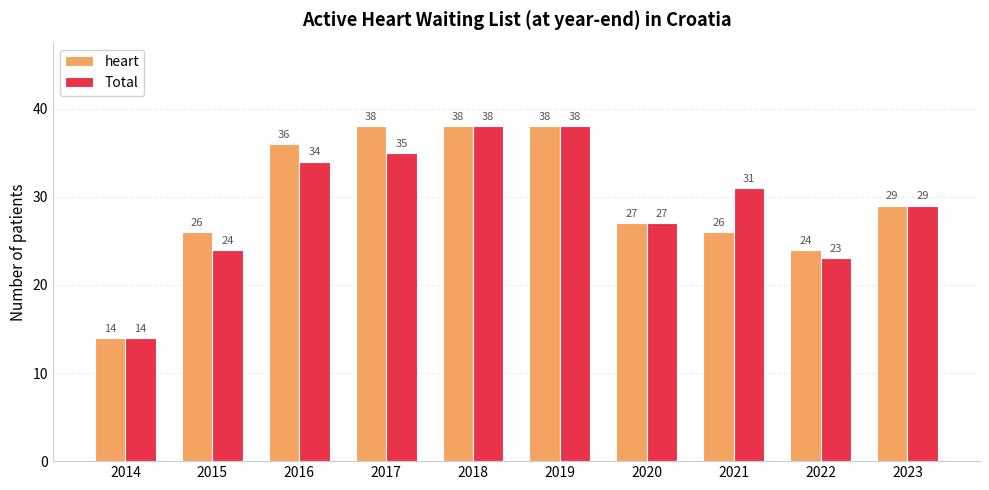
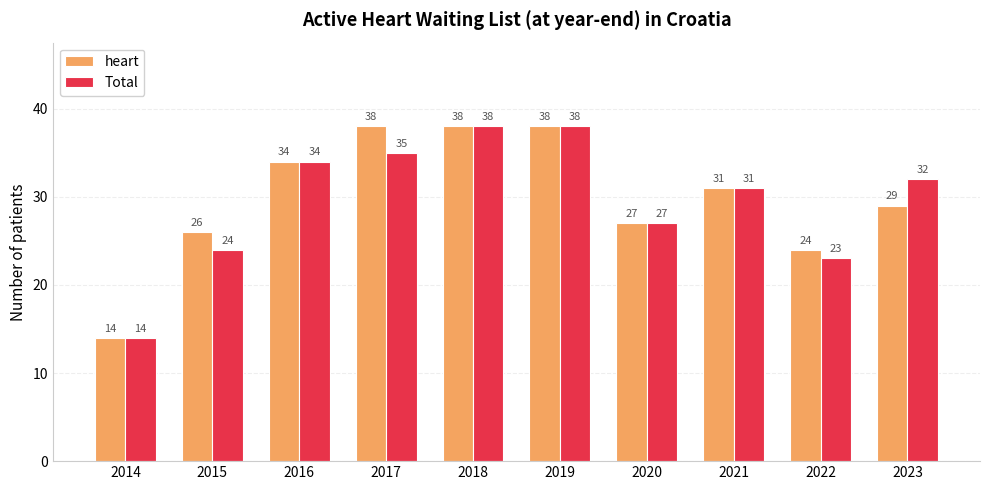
heart, 2016: 36 -> 34
heart, 2021: 26 -> 31
Total, 2023: 29 -> 32
